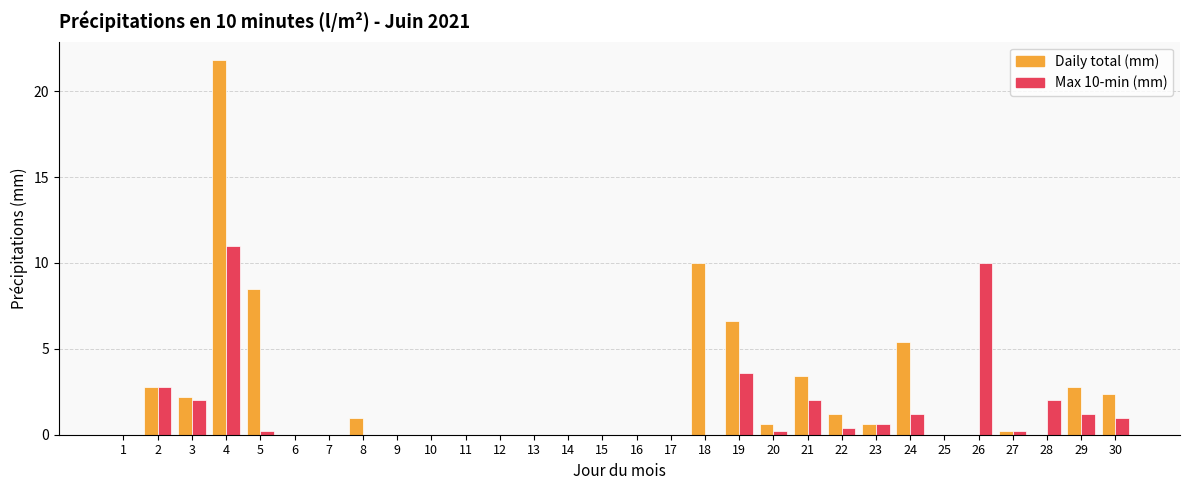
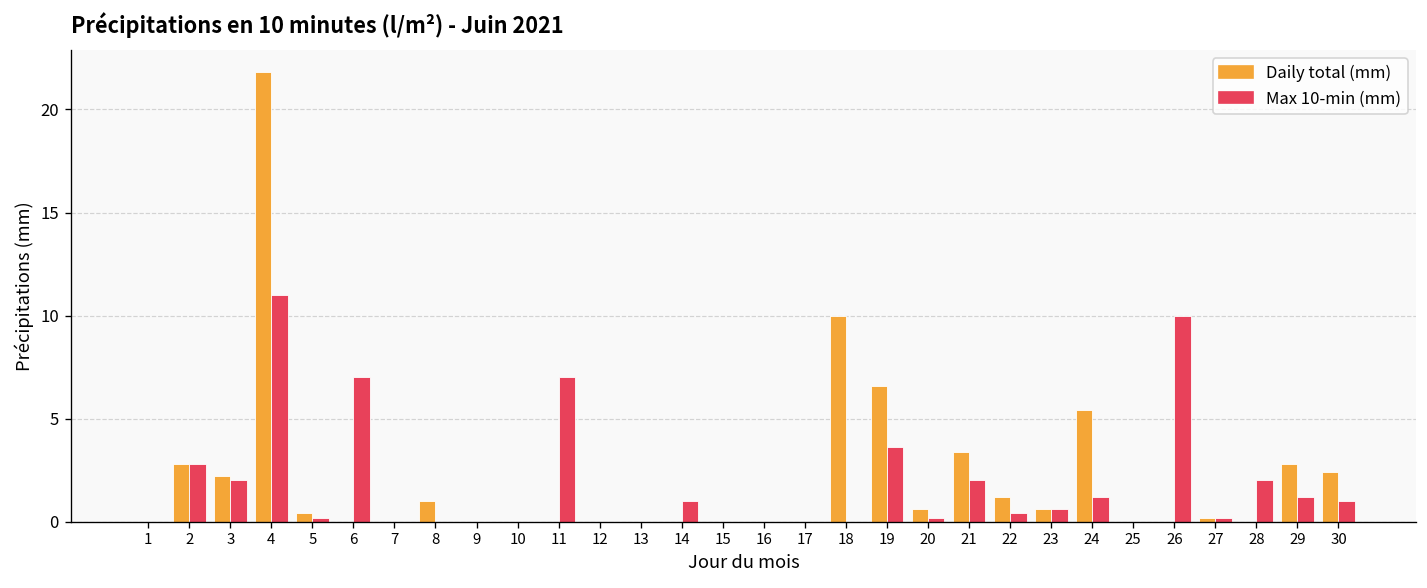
Daily total (mm), 5: 8.5 -> 0.4
Max 10-min (mm), 6: 0 -> 7
Max 10-min (mm), 11: 0 -> 7
Max 10-min (mm), 14: 0 -> 1
